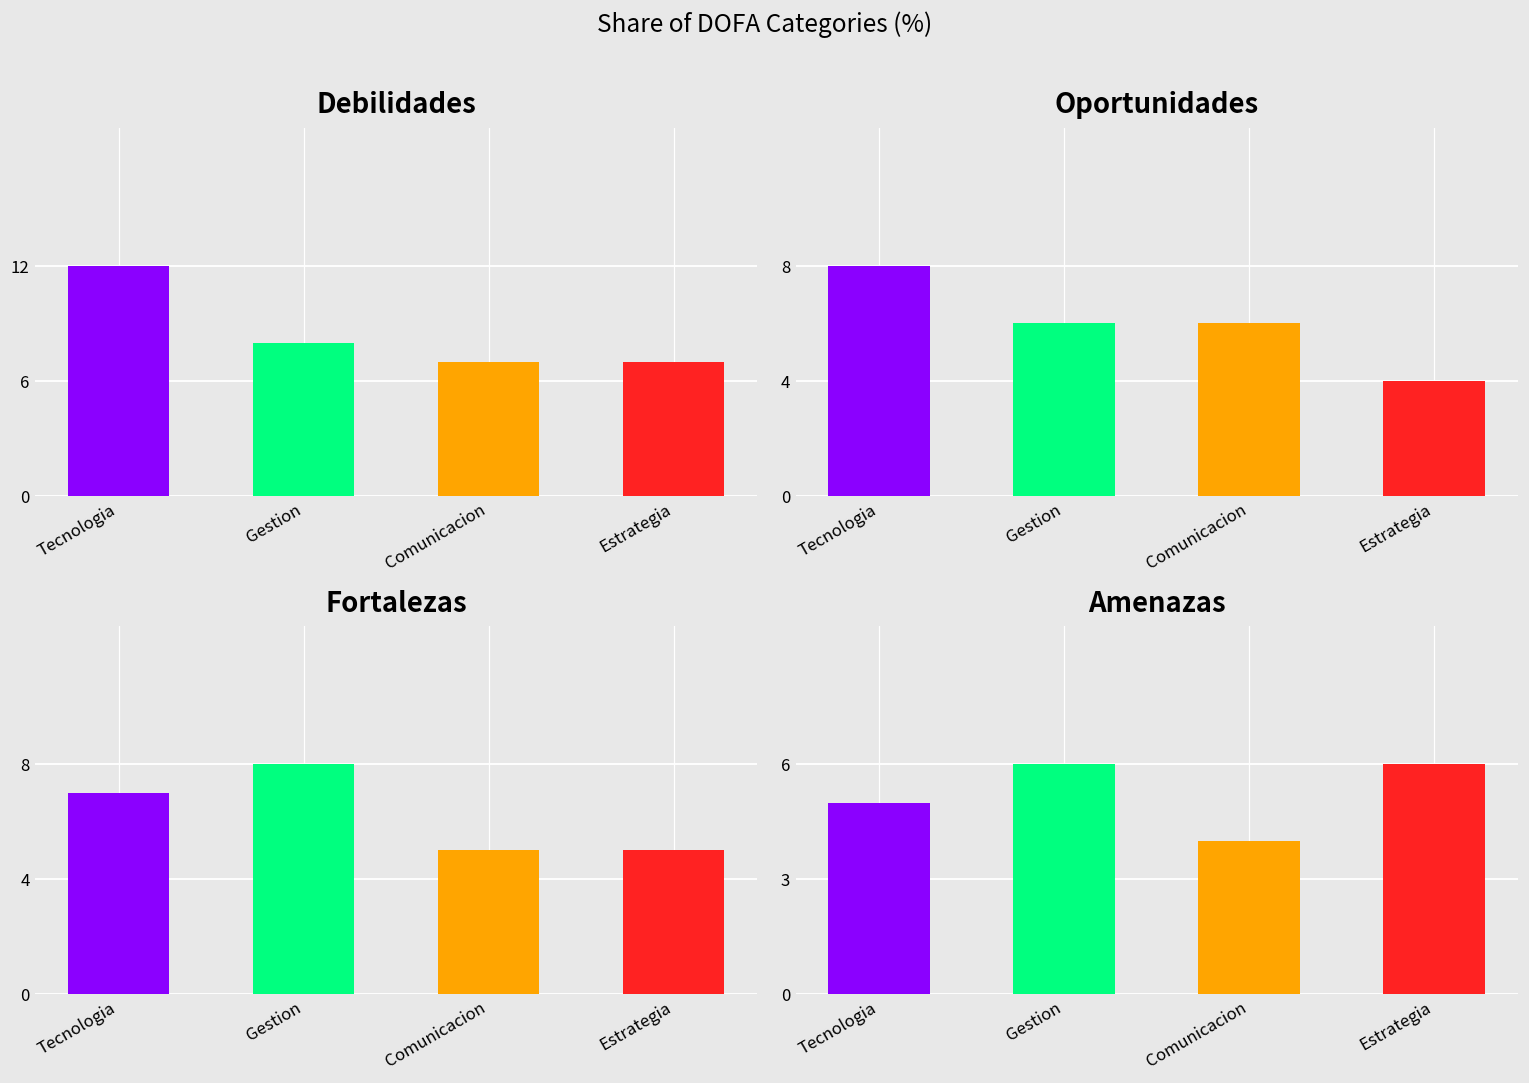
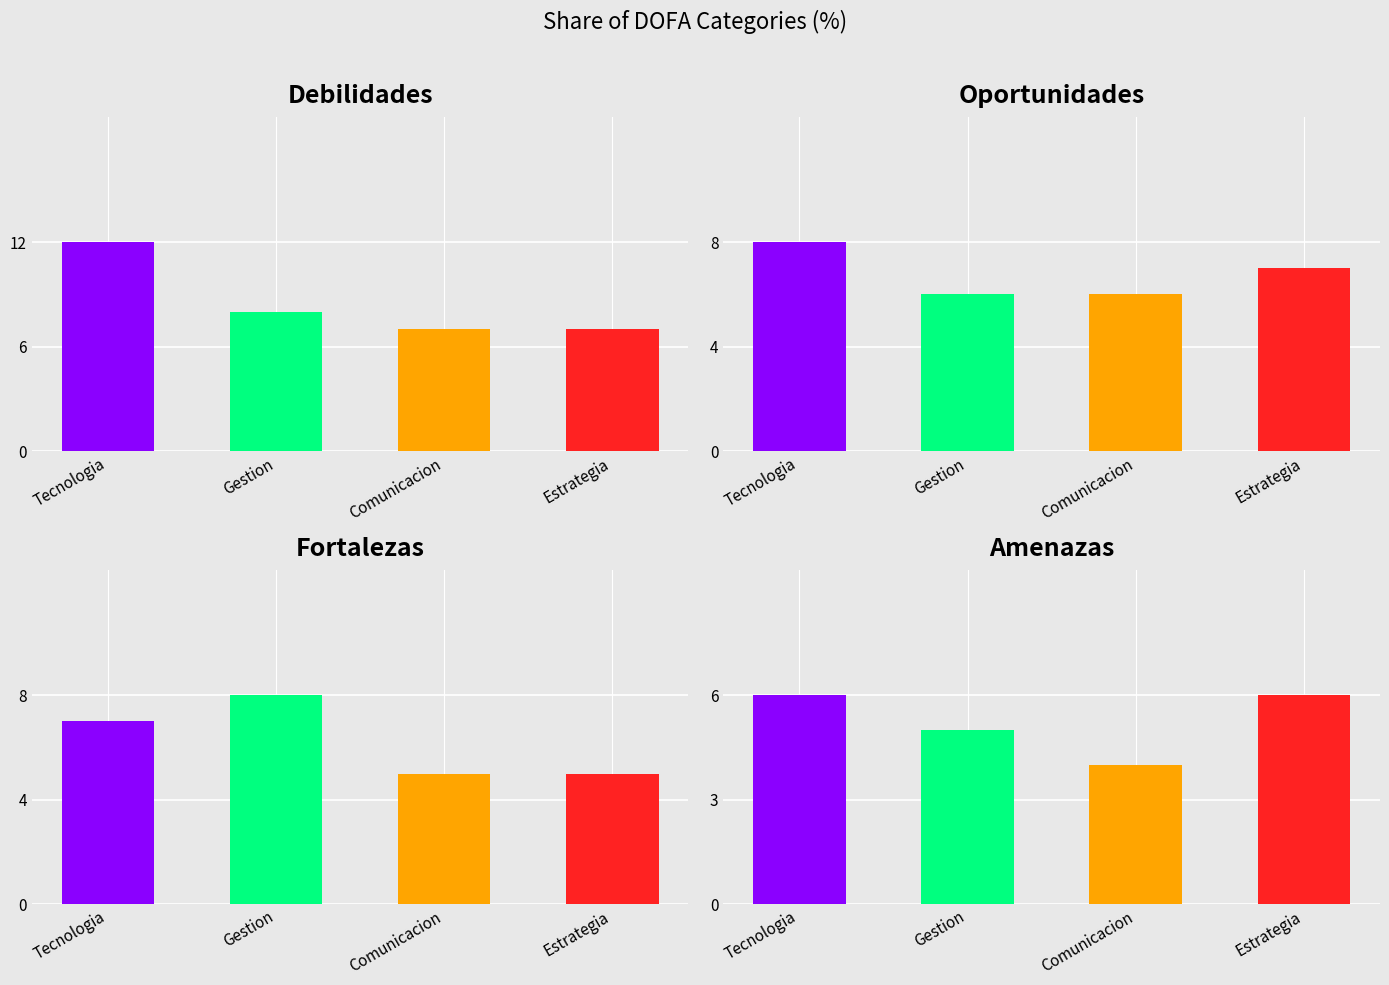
Oportunidades, Estrategia: 4 -> 7
Amenazas, Tecnologia: 5 -> 6
Amenazas, Gestion: 6 -> 5
